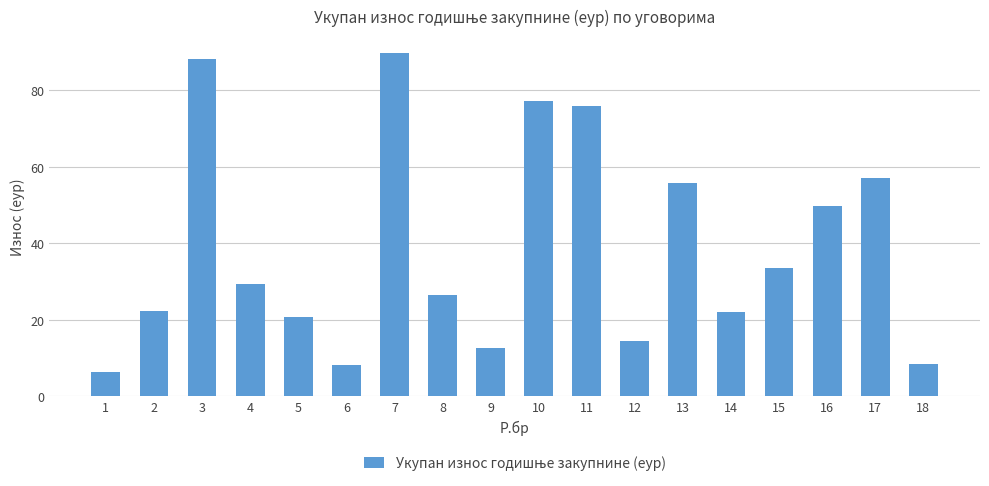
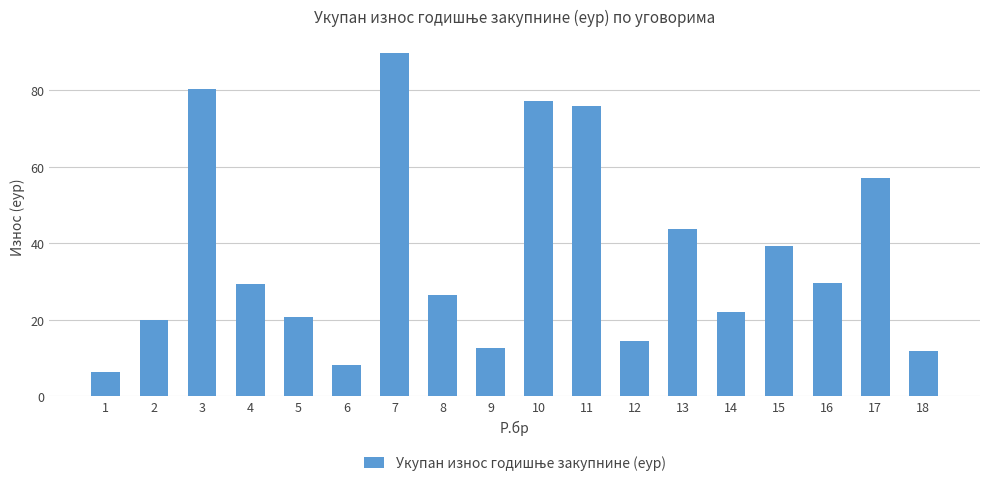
2: 22 -> 20
3: 88 -> 80
13: 56 -> 44
15: 34 -> 39
16: 50 -> 30
18: 9 -> 12
